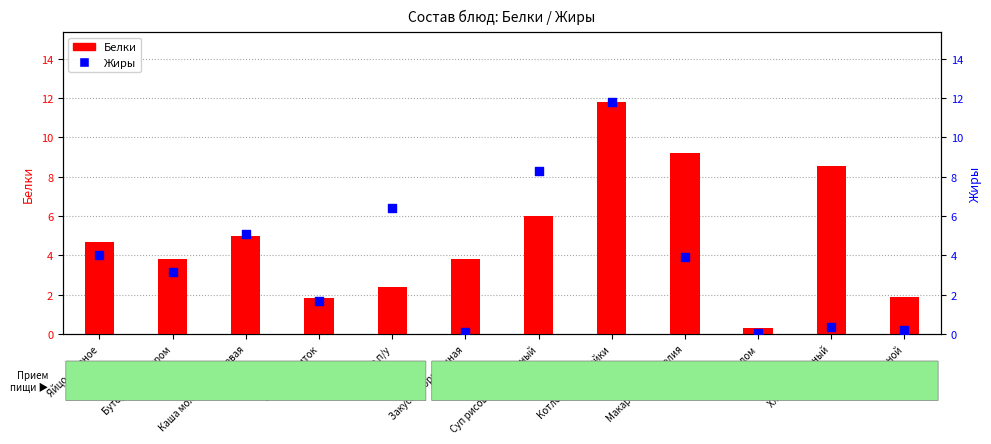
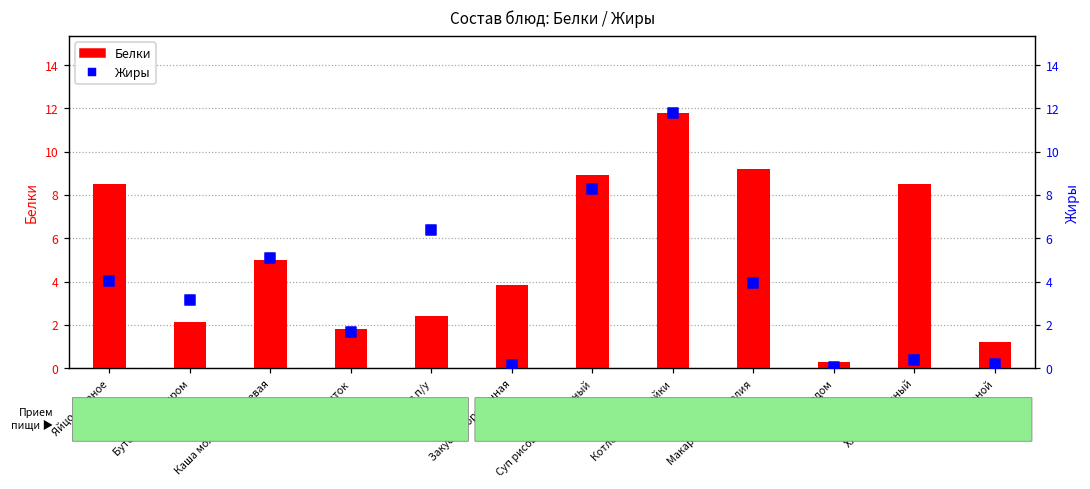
Белки, Яйцо вареное: 4.7 -> 8.5
Белки, Бутерброд с сыром: 3.8 -> 2.1
Белки, Суп рисовый Восточный: 6.0 -> 8.9
Белки, Хлеб ржаной: 1.9 -> 1.2
